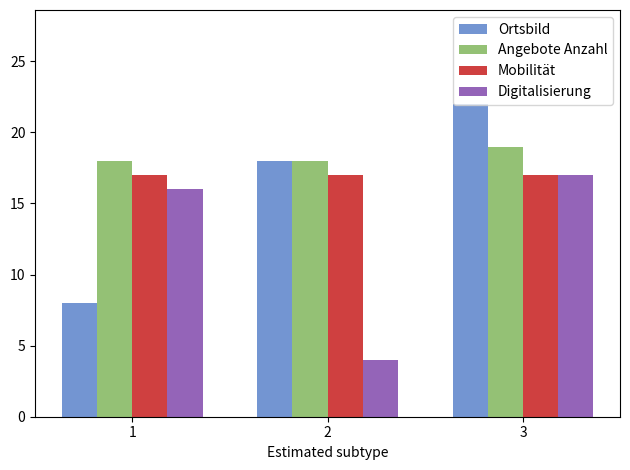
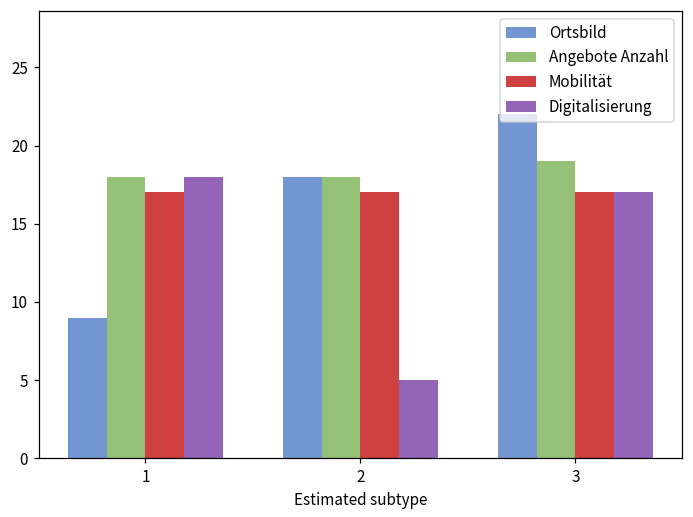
Ortsbild, 1: 8 -> 9
Digitalisierung, 1: 16 -> 18
Digitalisierung, 2: 4 -> 5
